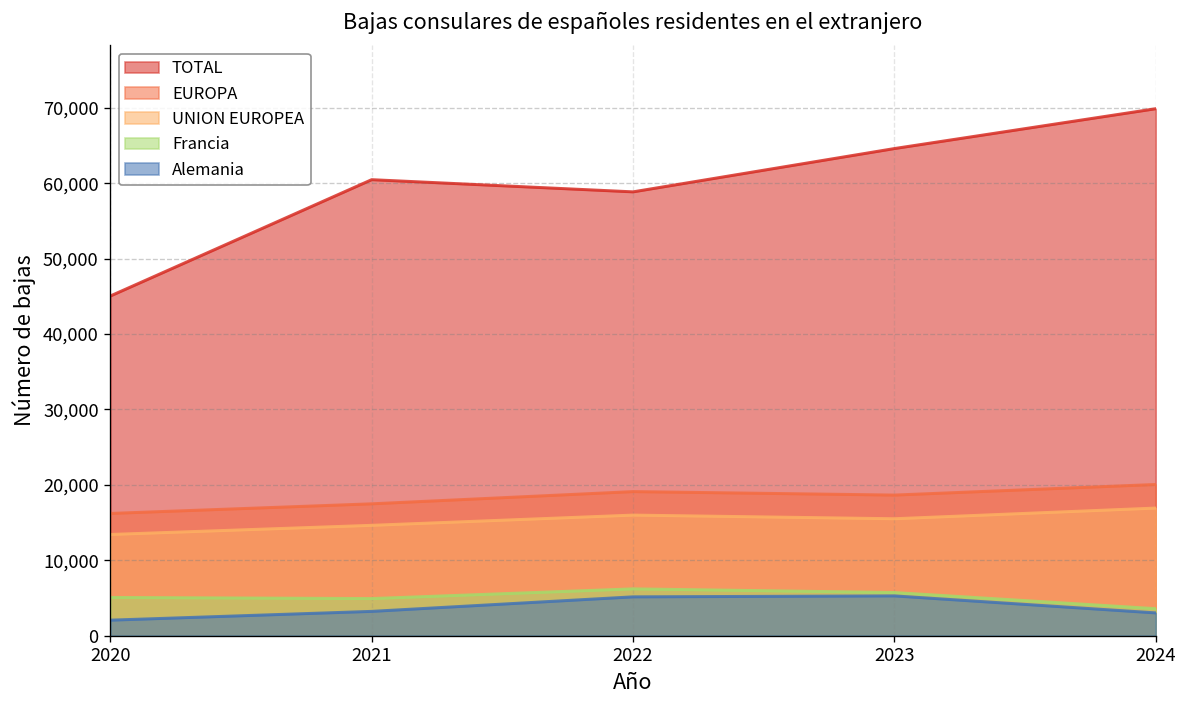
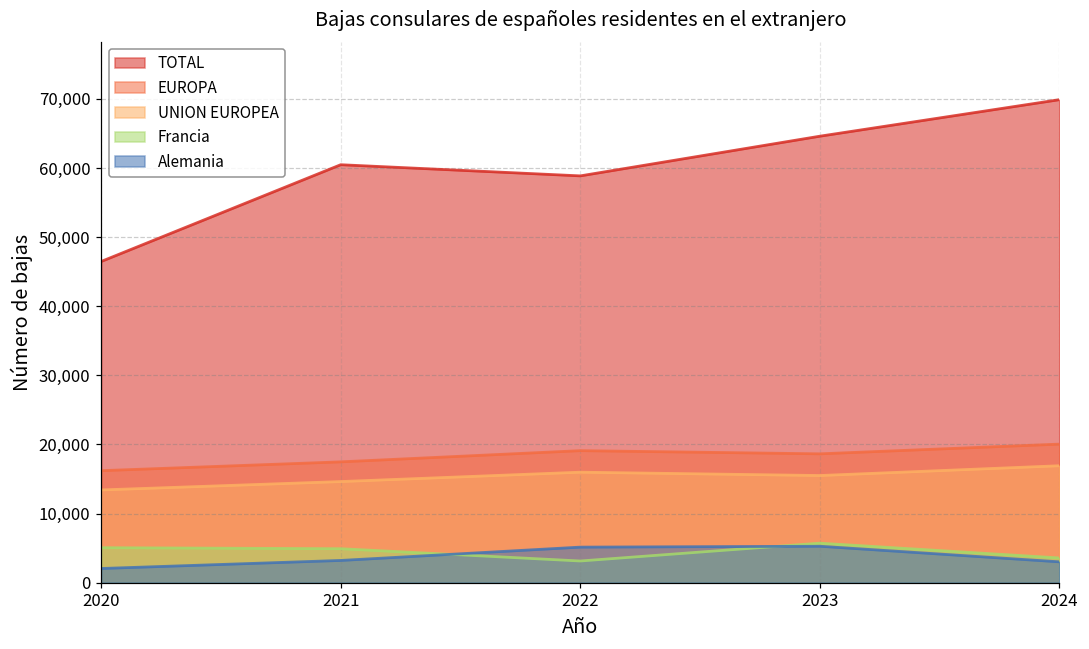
TOTAL, 2020: 45,000 -> 46,000
Francia, 2022: 6,000 -> 3,000
